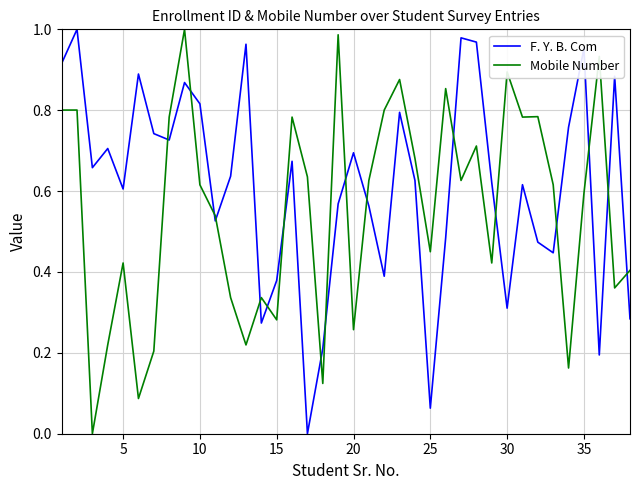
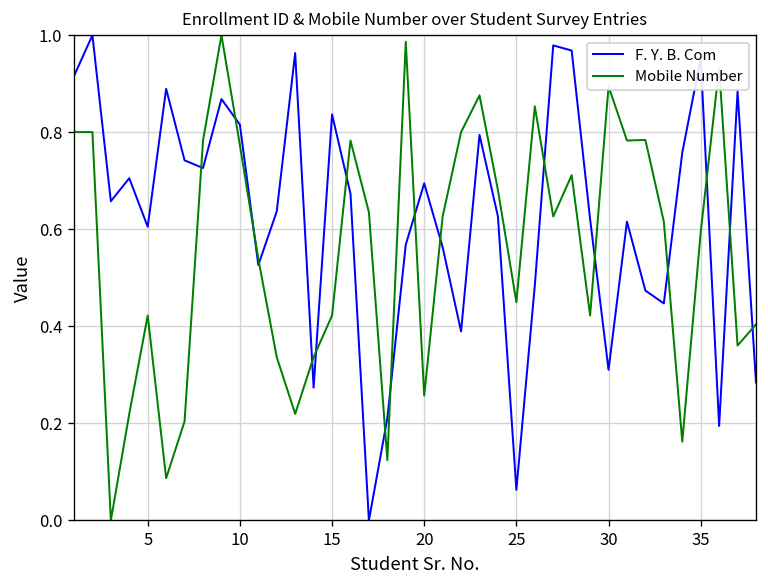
Mobile Number, 10: 0.62 -> 0.77
F. Y. B. Com, 15: 0.38 -> 0.84
Mobile Number, 15: 0.28 -> 0.42
